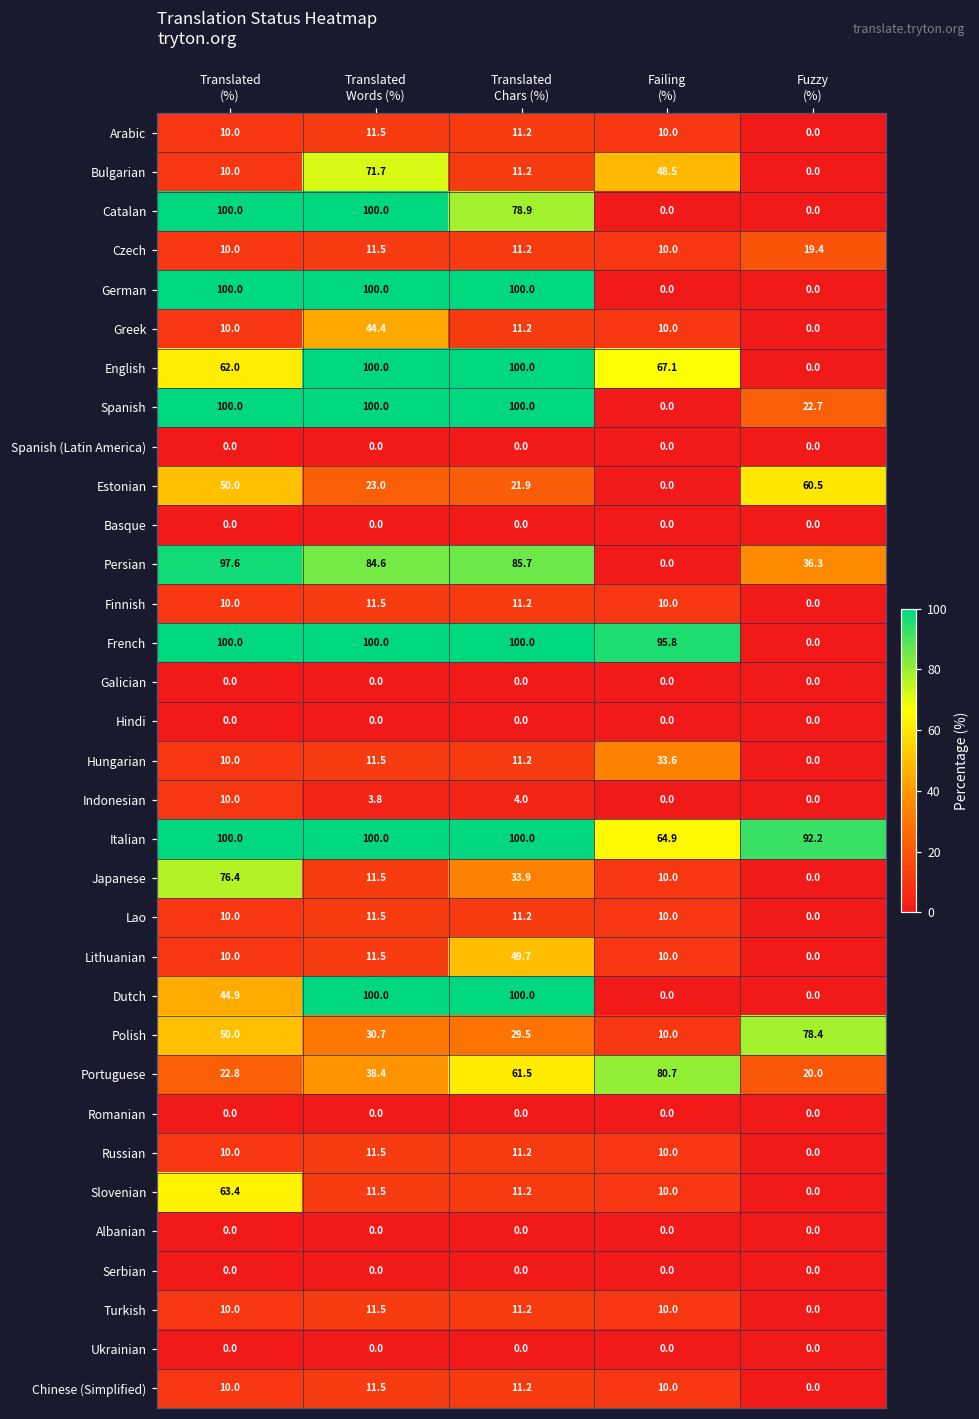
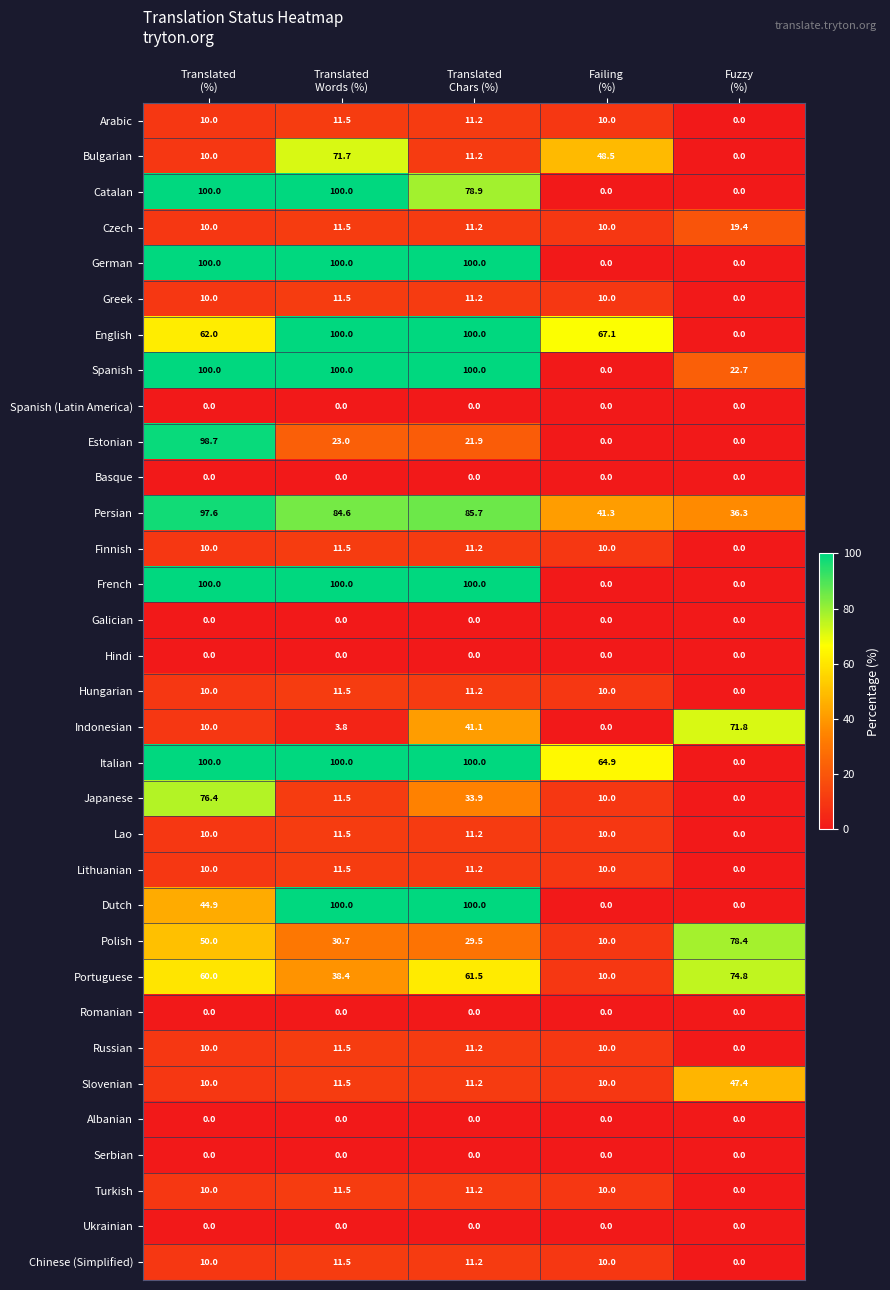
Greek, Translated Words (%): 44.4 -> 11.5
Estonian, Translated (%): 50.0 -> 98.7
Estonian, Fuzzy (%): 60.5 -> 0.0
Persian, Failing (%): 0.0 -> 41.3
French, Failing (%): 95.8 -> 0.0
Hungarian, Failing (%): 33.6 -> 10.0
Indonesian, Translated Chars (%): 4.0 -> 41.1
Indonesian, Fuzzy (%): 0.0 -> 71.8
Italian, Fuzzy (%): 92.2 -> 0.0
Lithuanian, Translated Chars (%): 49.7 -> 11.2
Portuguese, Translated (%): 22.8 -> 60.0
Portuguese, Failing (%): 80.7 -> 10.0
Portuguese, Fuzzy (%): 20.0 -> 74.8
Slovenian, Translated (%): 63.4 -> 10.0
Slovenian, Fuzzy (%): 0.0 -> 47.4
